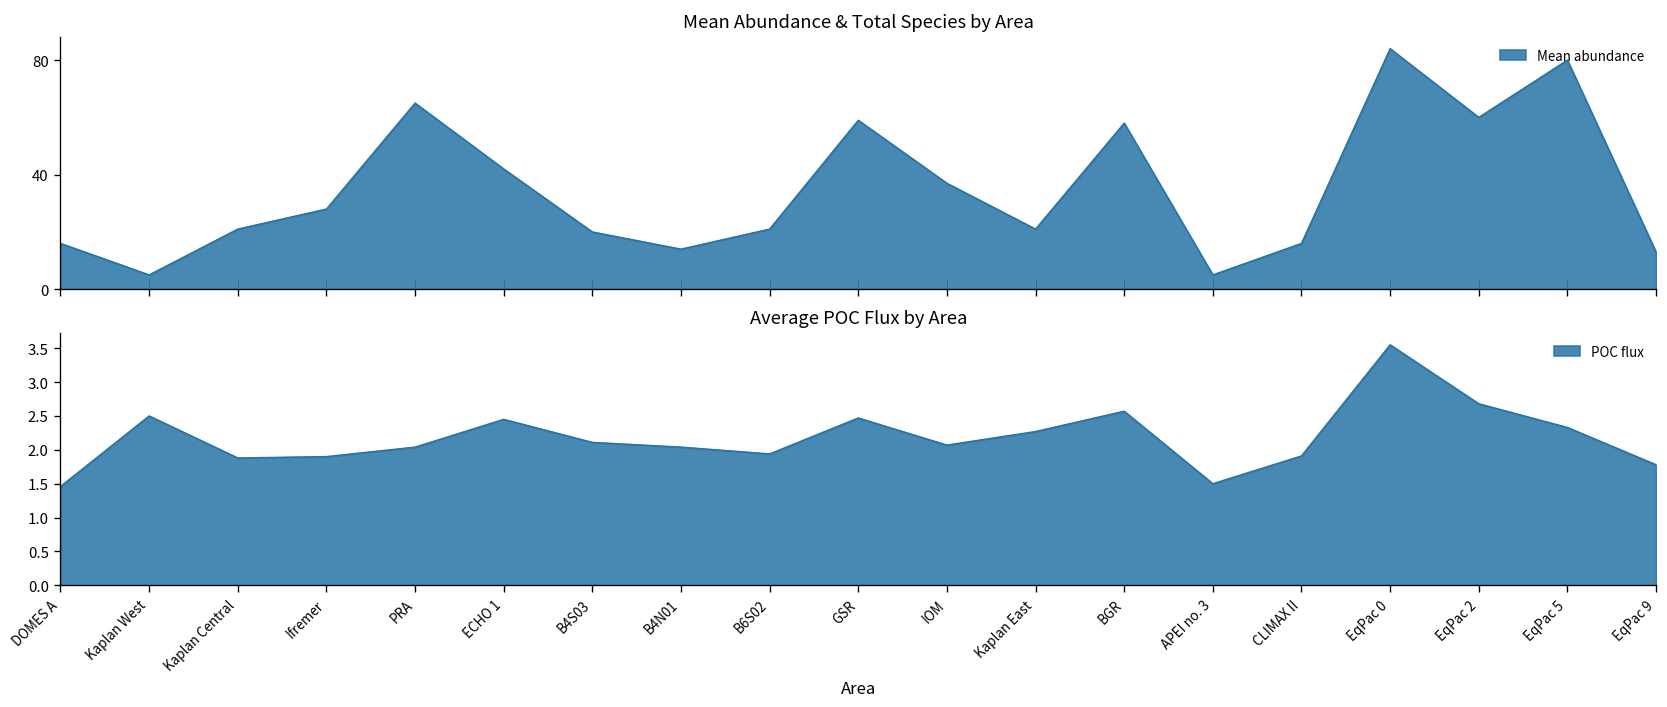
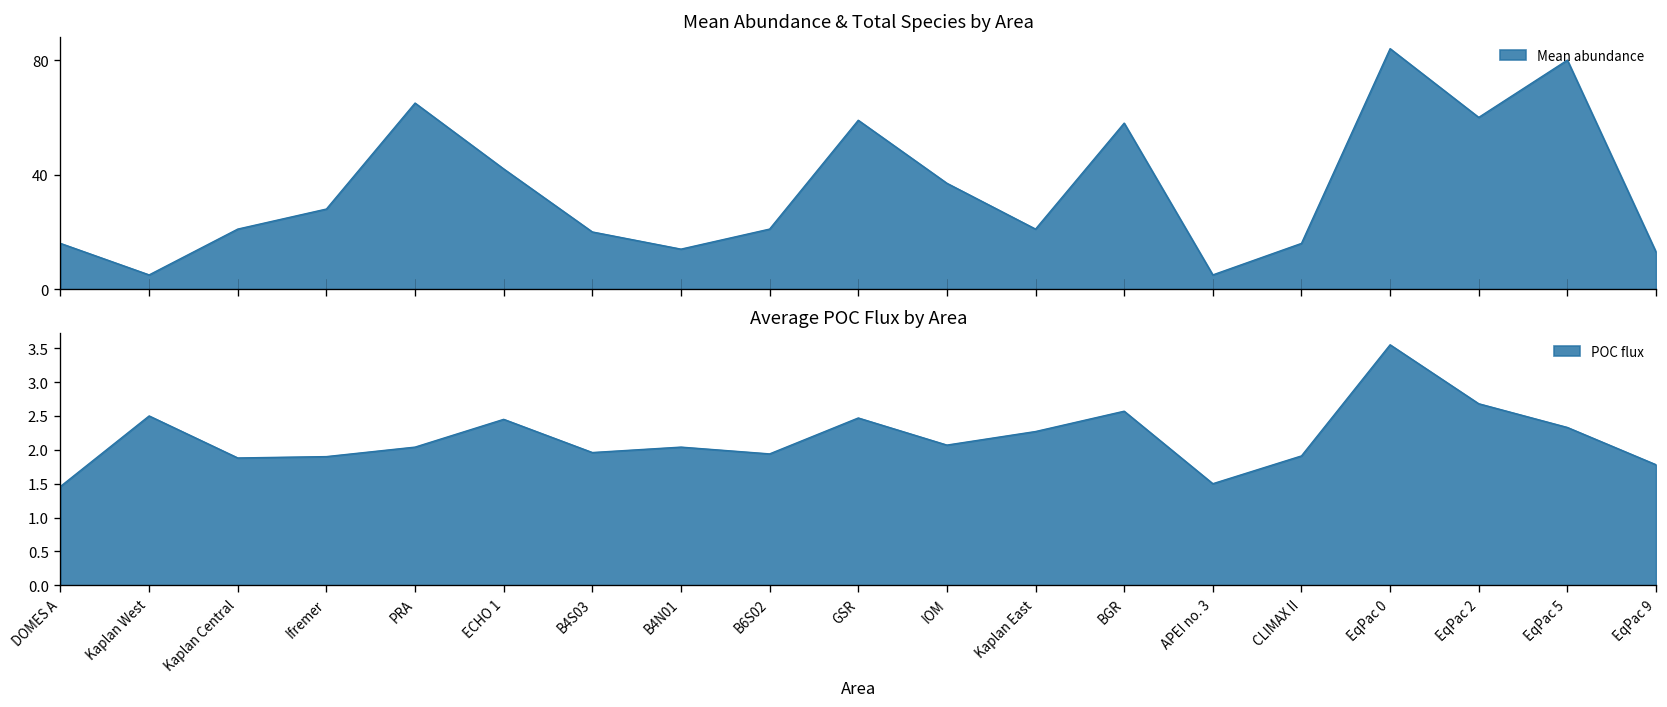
Average POC Flux by Area, B4S03: 2.1 -> 2.0
